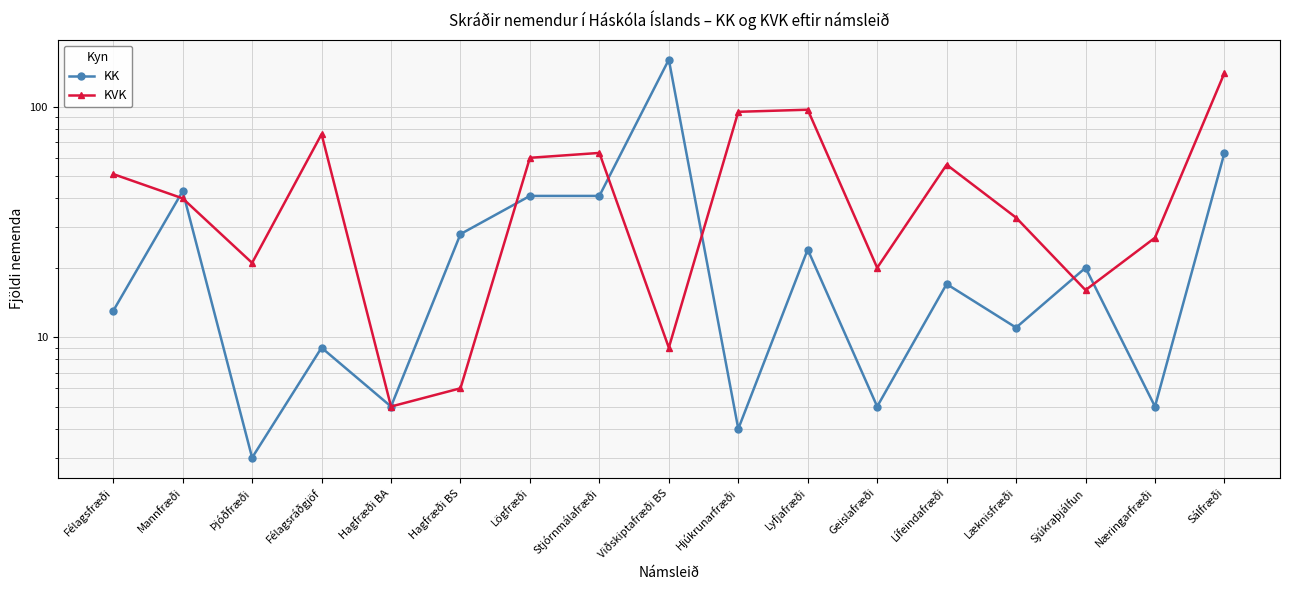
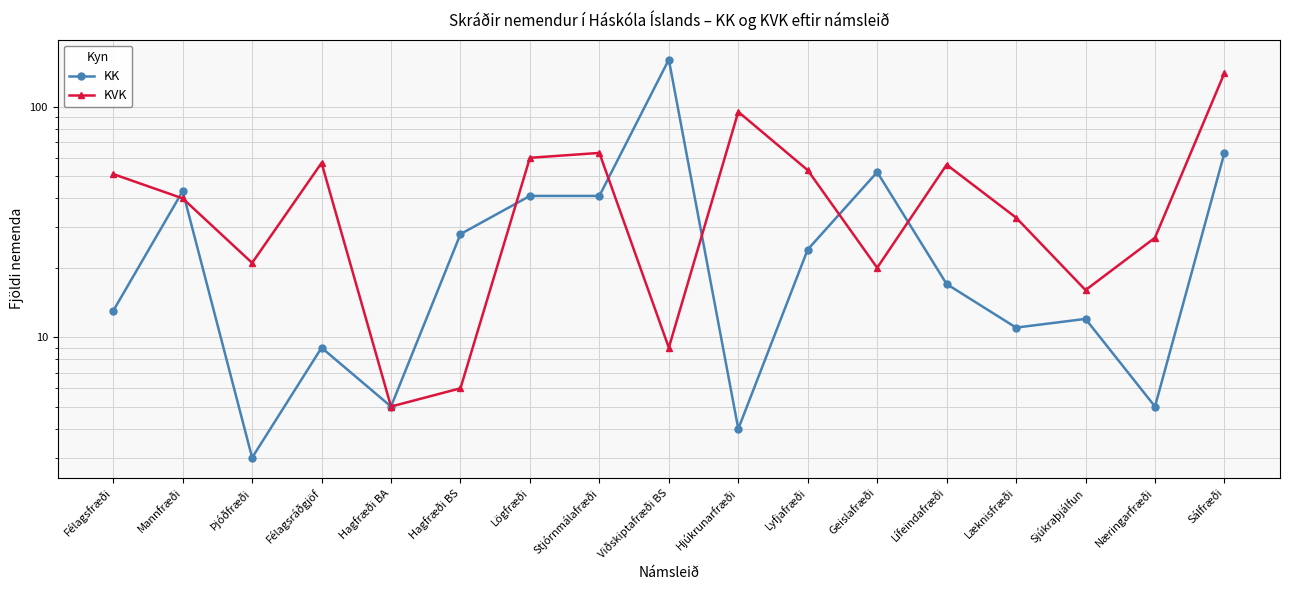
KVK, Félagsráðgjöf: 76 -> 57
KVK, Lyfjafræði: 97 -> 53
KK, Geislafræði: 5 -> 52
KK, Sjúkraþjálfun: 20 -> 12
